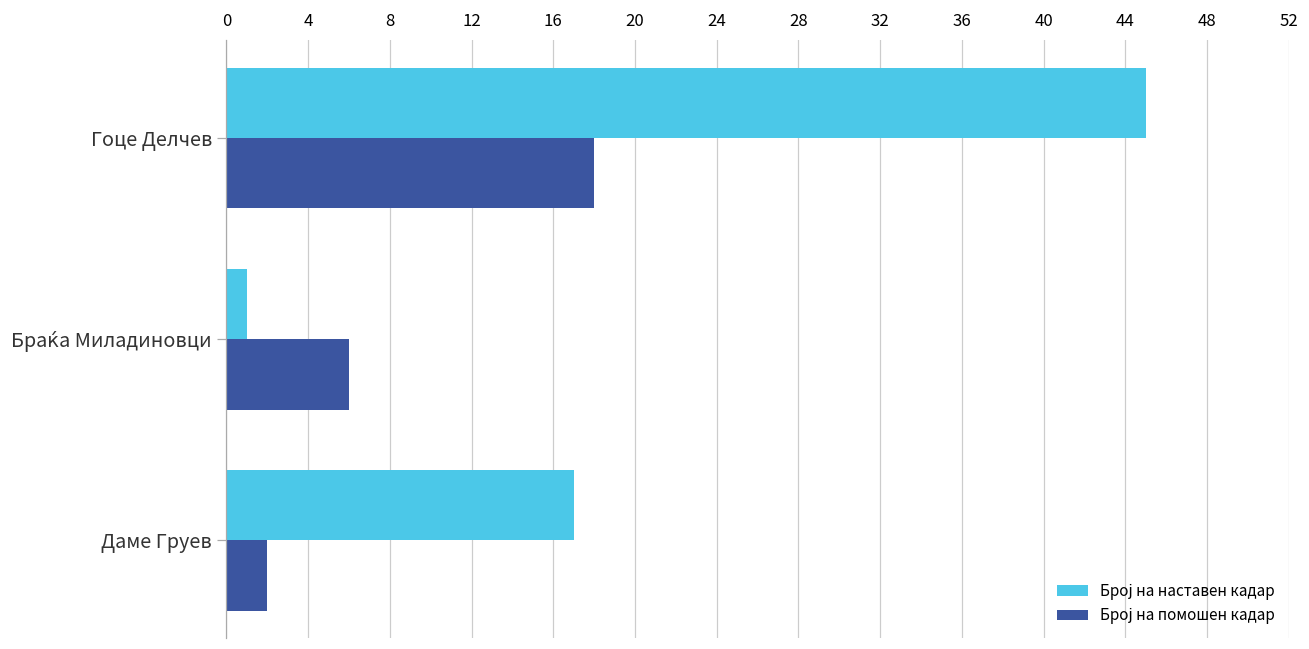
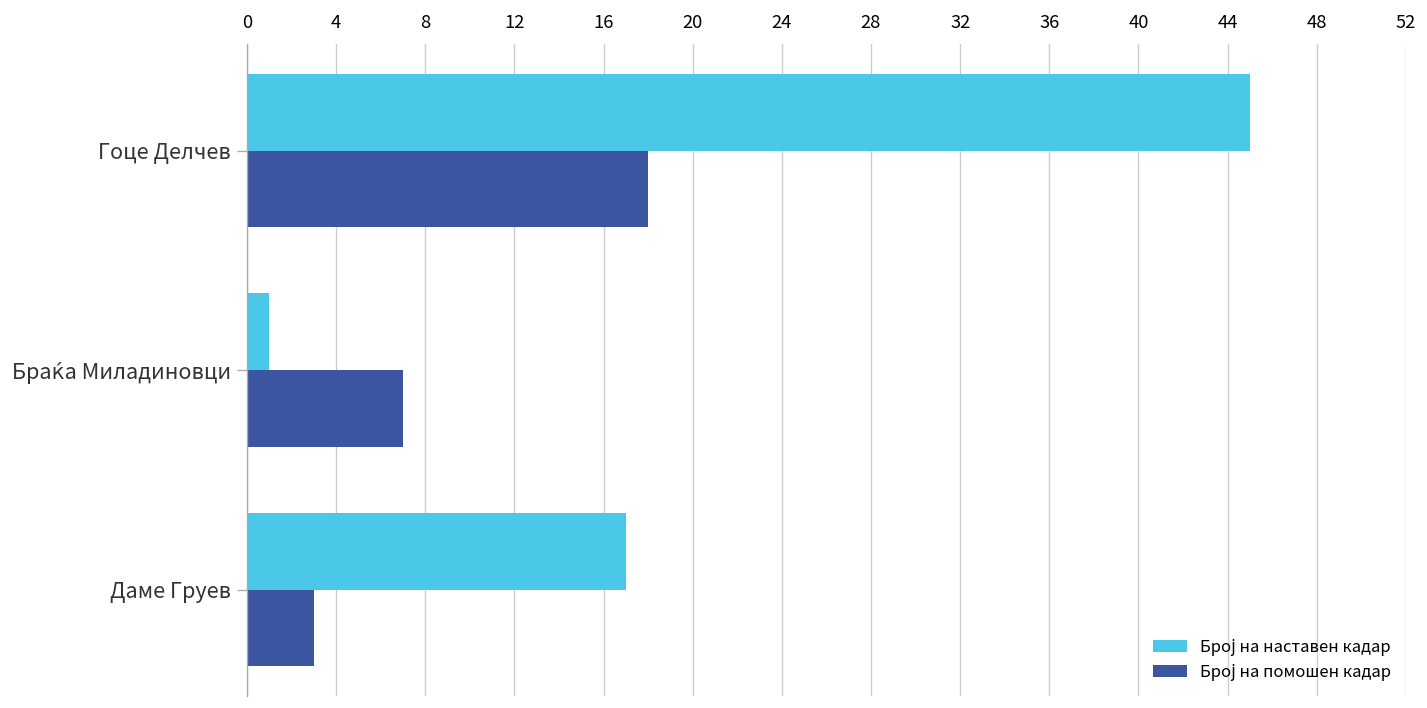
Број на помошен кадар, Браќа Миладиновци: 6 -> 7
Број на помошен кадар, Даме Груев: 2 -> 3
